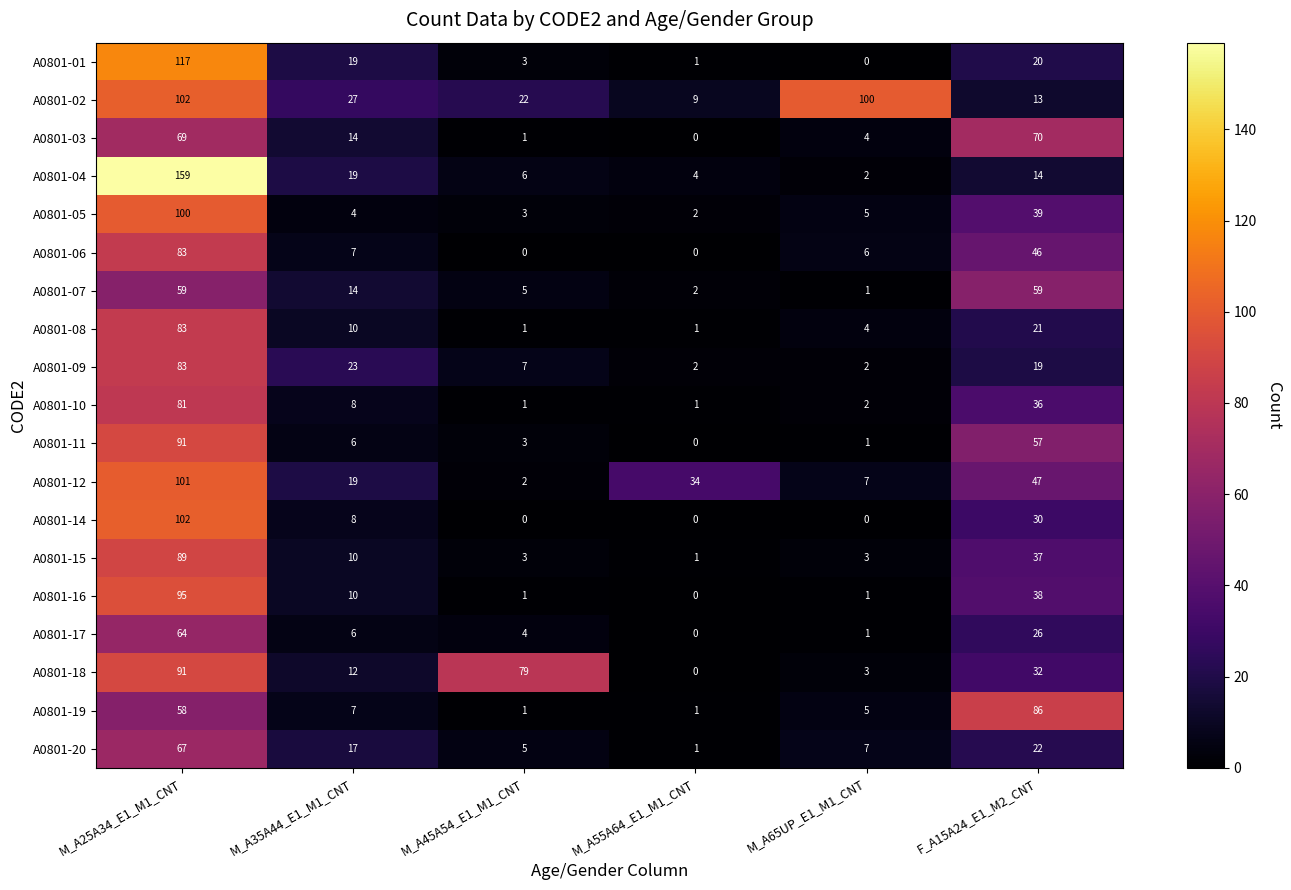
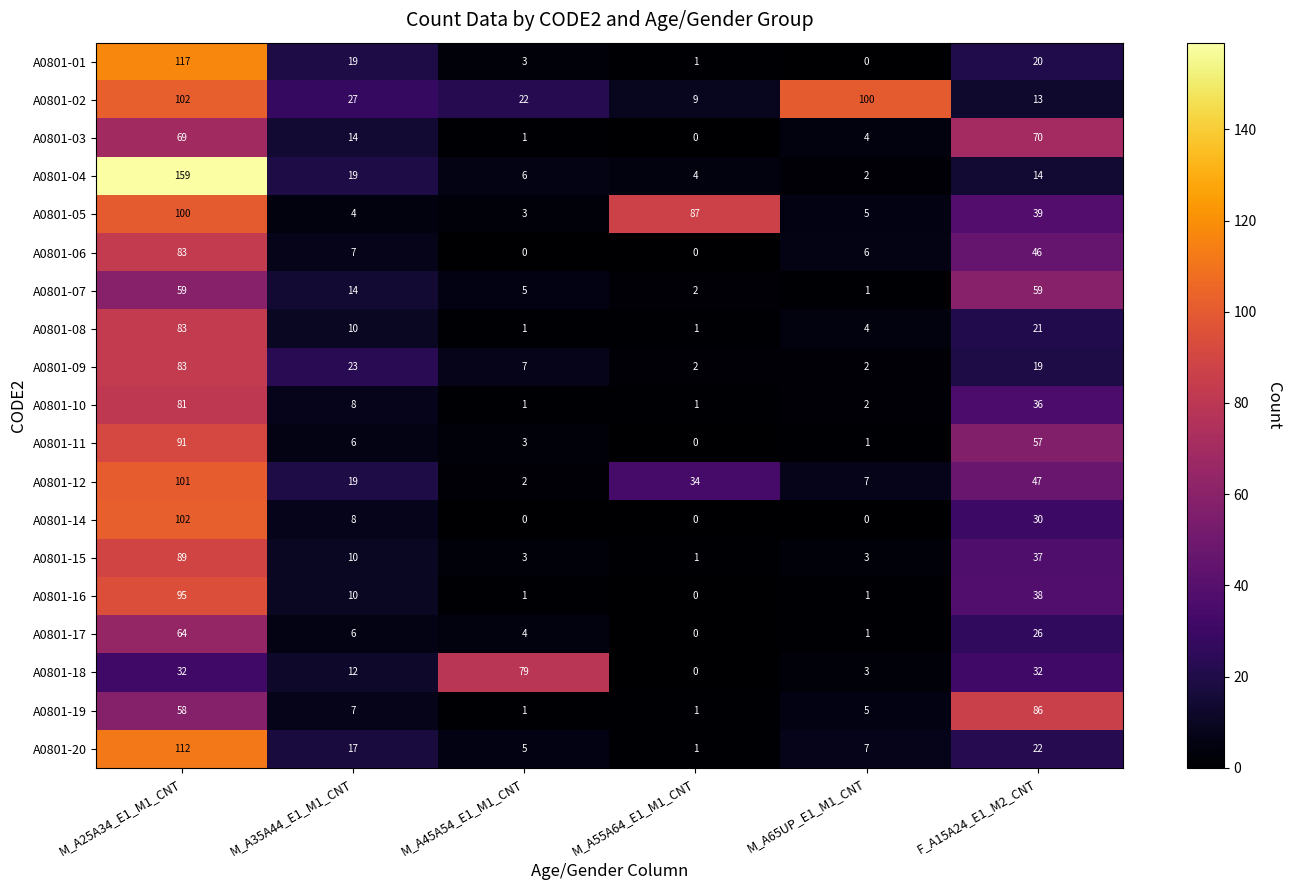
A0801-05, M_A55A64_E1_M1_CNT: 2 -> 87
A0801-18, M_A25A34_E1_M1_CNT: 91 -> 32
A0801-20, M_A25A34_E1_M1_CNT: 67 -> 112
